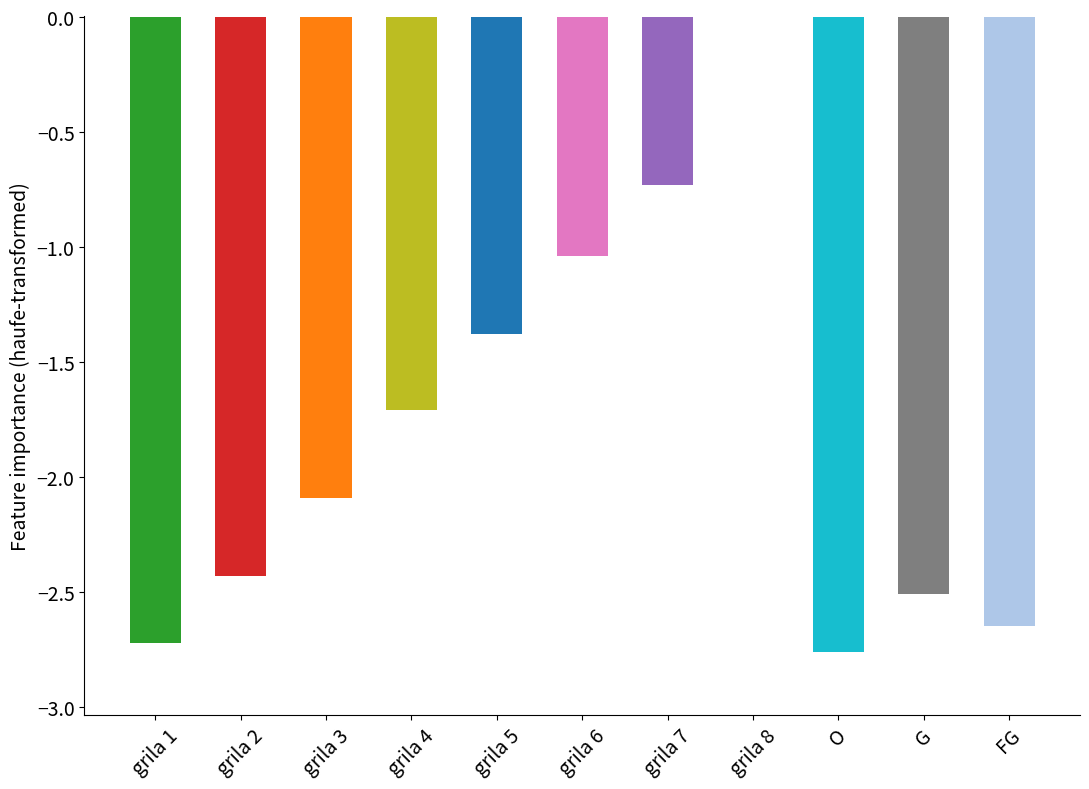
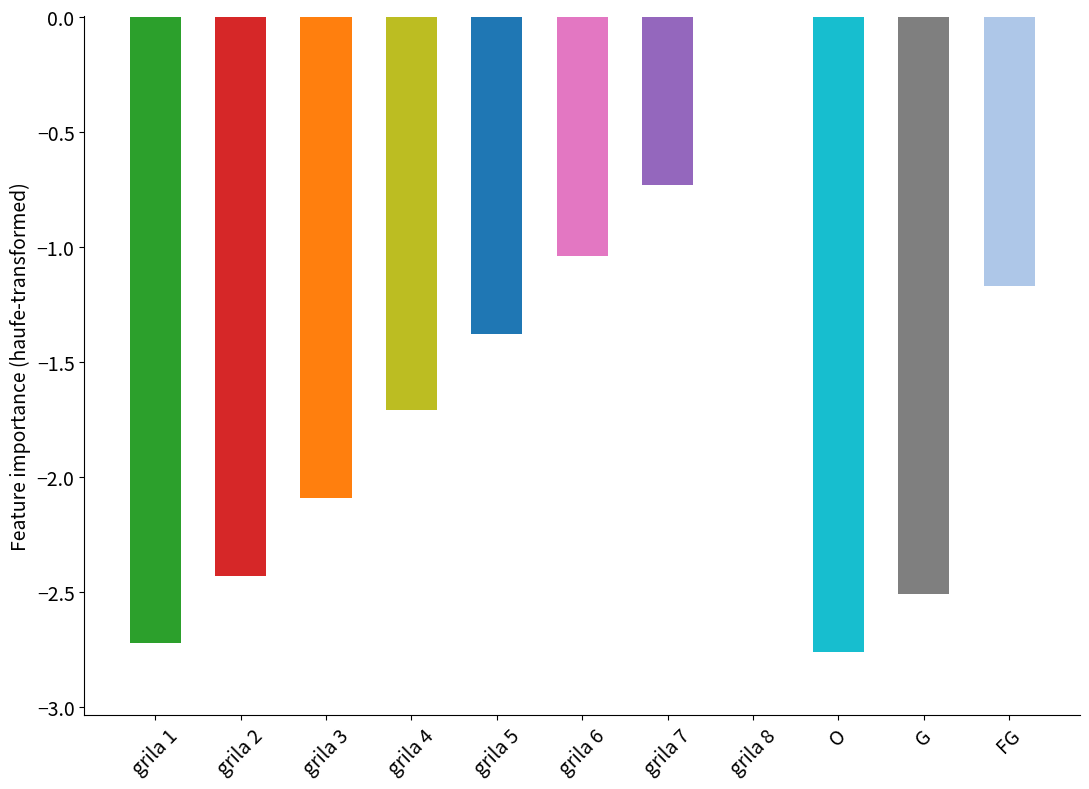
FG: -2.65 -> -1.17
